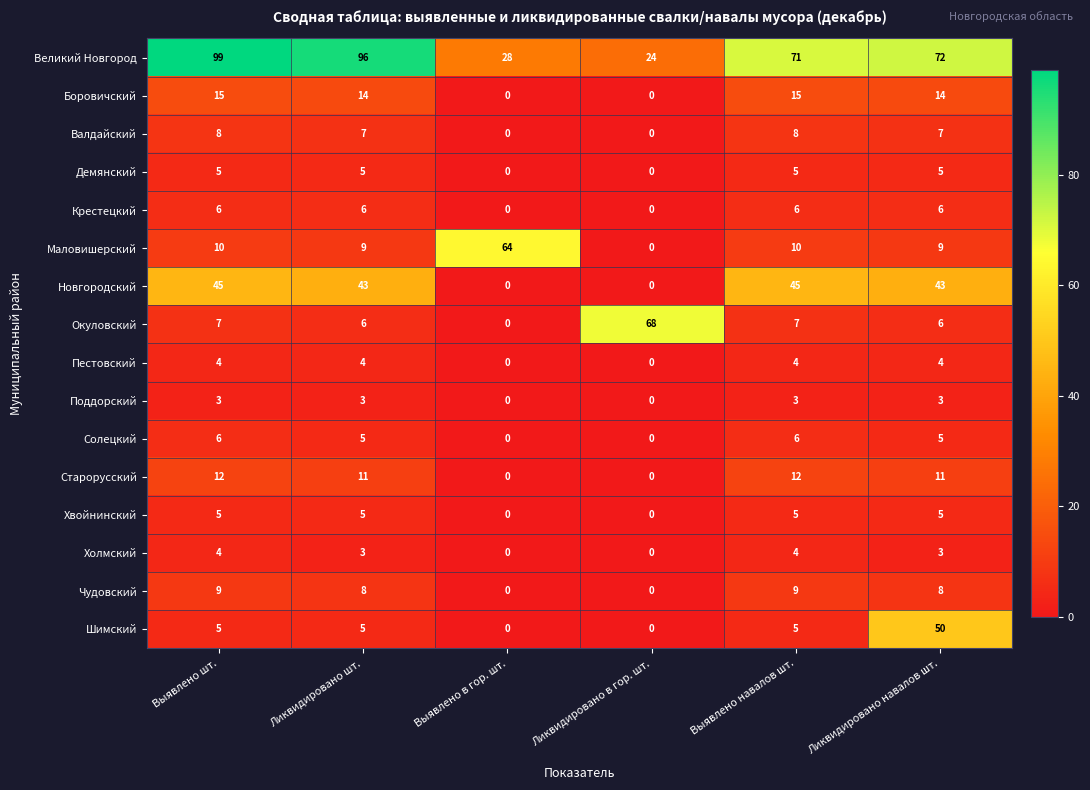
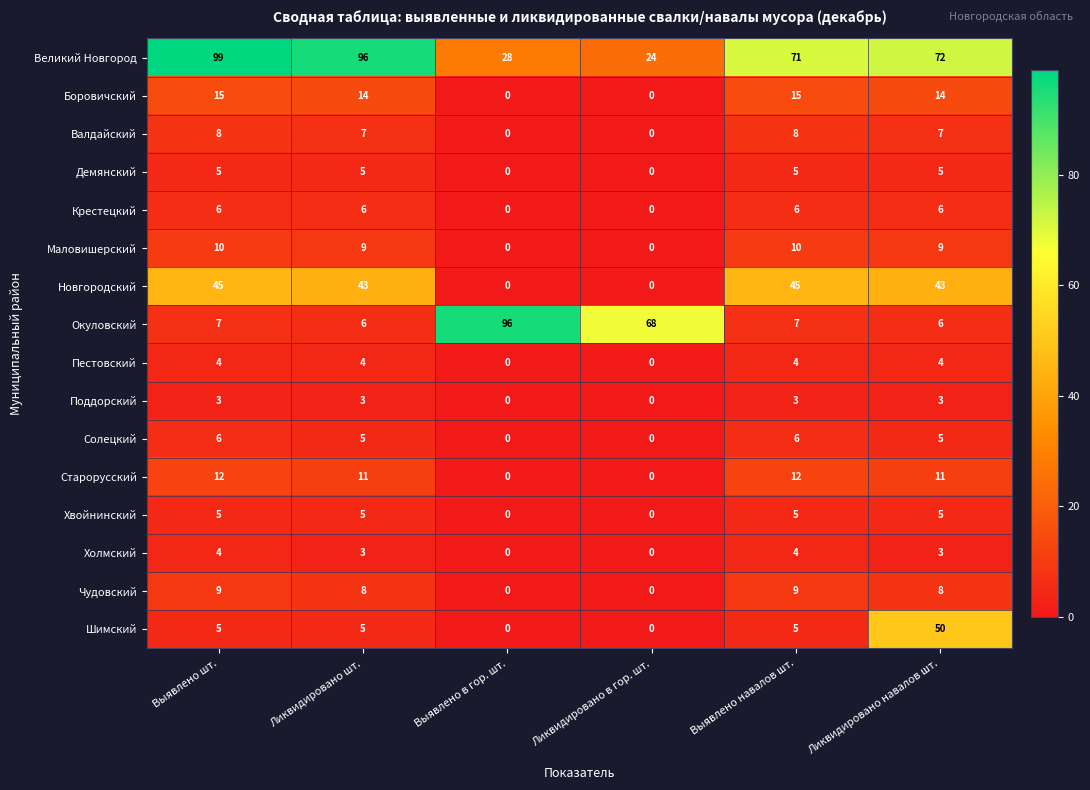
Маловишерский, Выявлено в гор. шт.: 64 -> 0
Окуловский, Выявлено в гор. шт.: 0 -> 96
